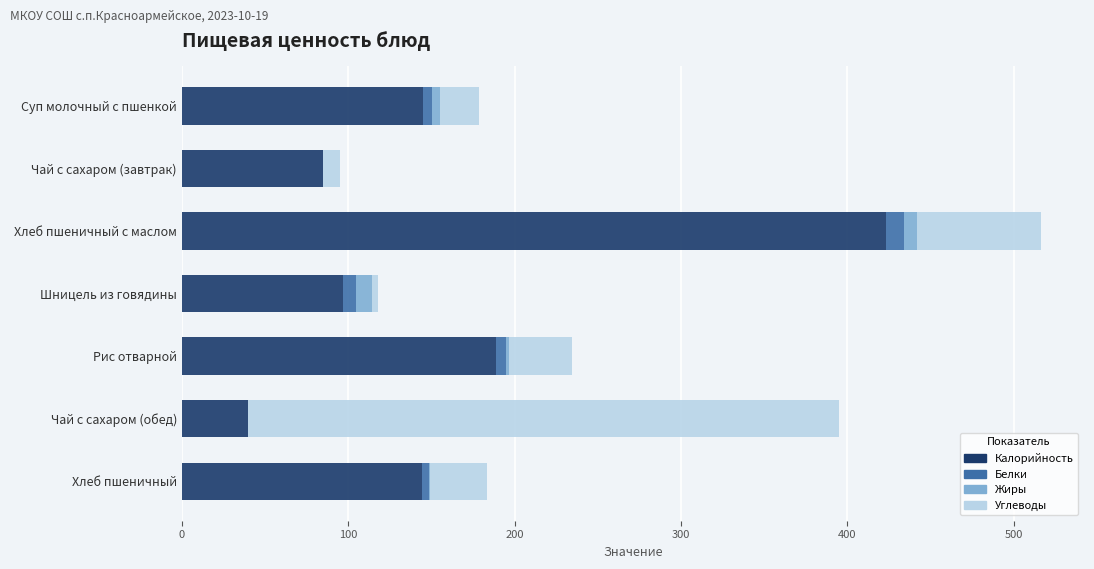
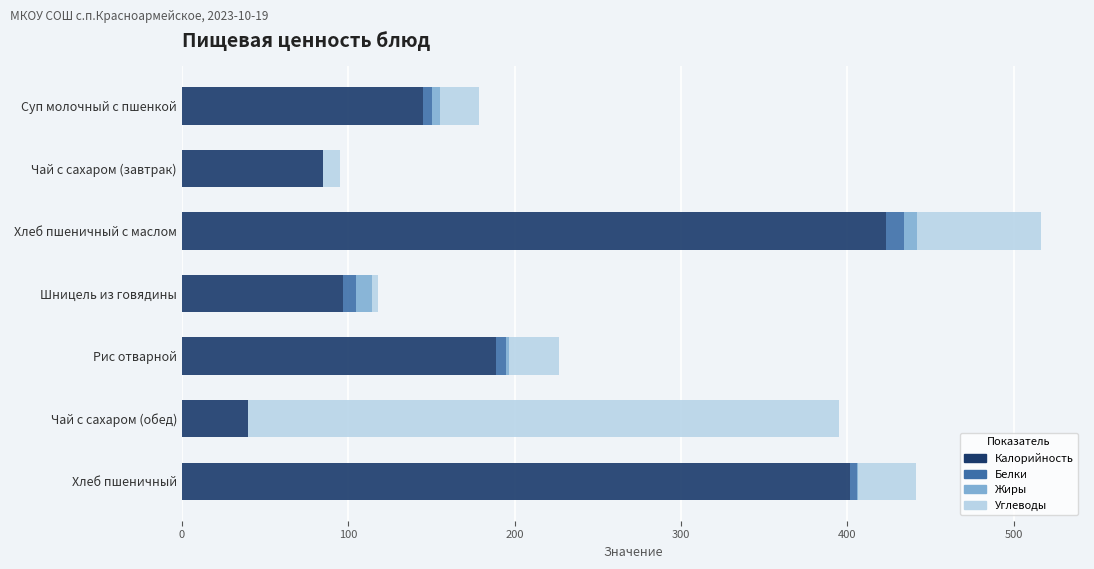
Углеводы, Рис отварной: 38 -> 30
Калорийность, Хлеб пшеничный: 144 -> 402
